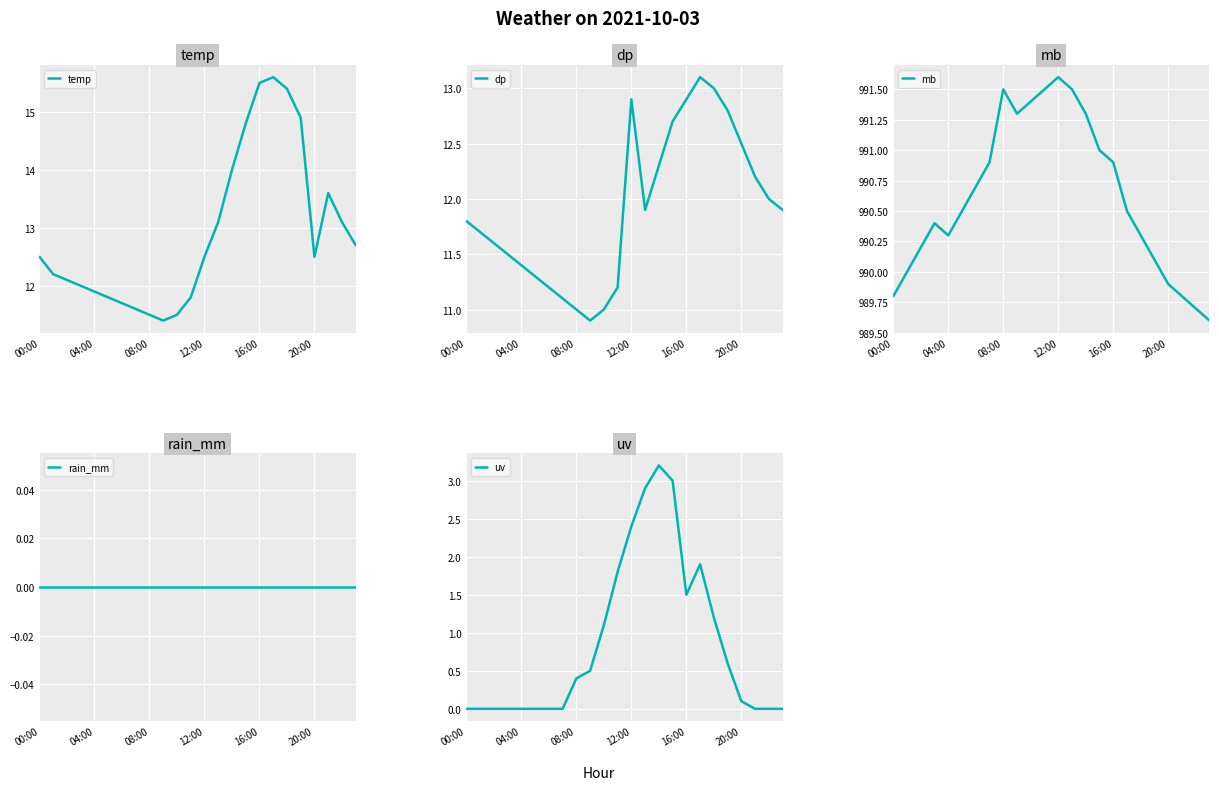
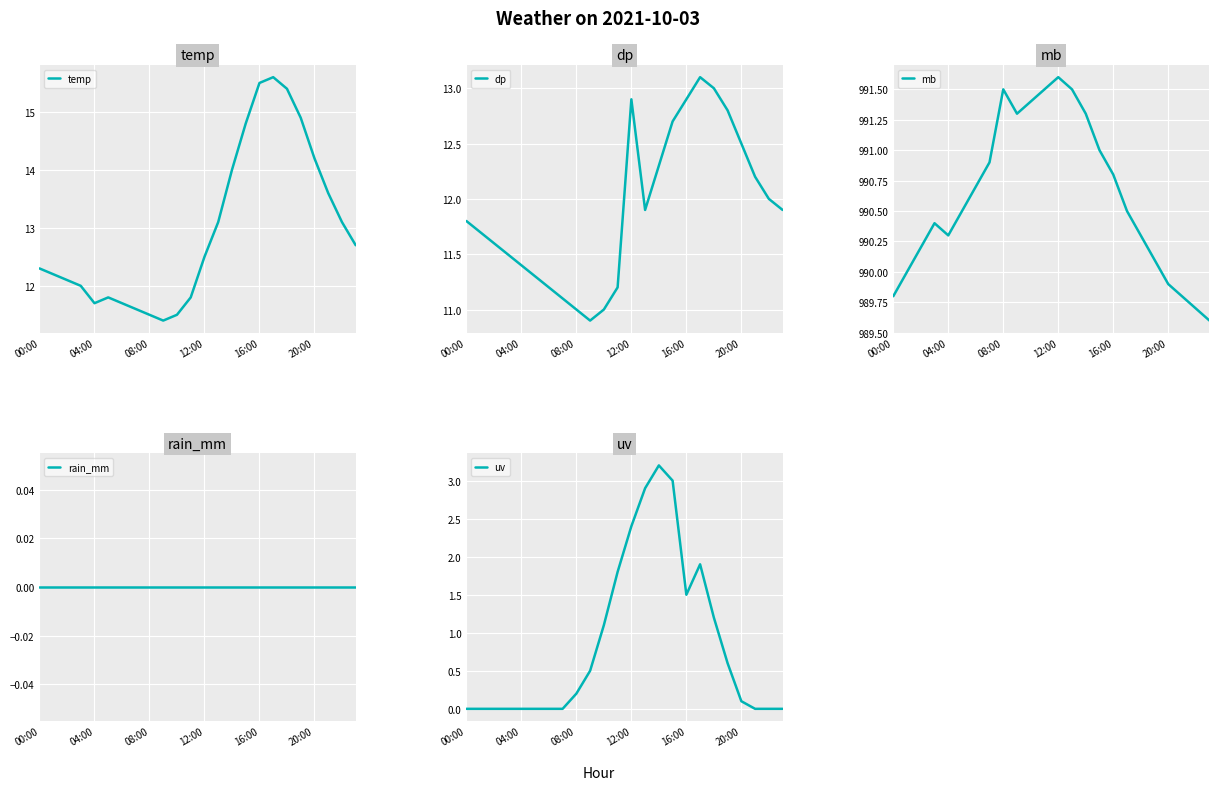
temp, 00:00: 12.5 -> 12.3
temp, 04:00: 11.9 -> 11.7
temp, 20:00: 12.5 -> 14.2
mb, 16:00: 990.9 -> 990.8
uv, 08:00: 0.4 -> 0.2
